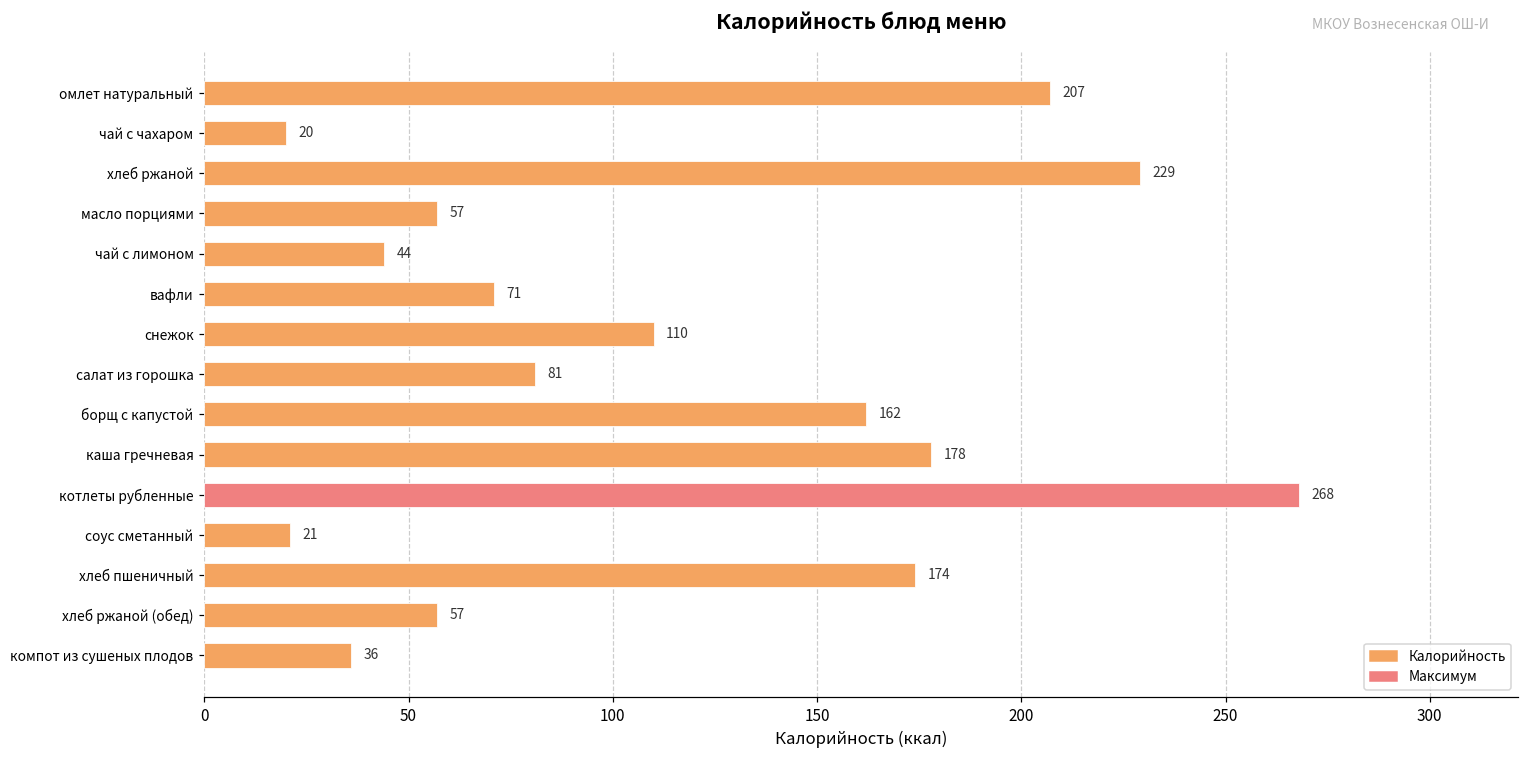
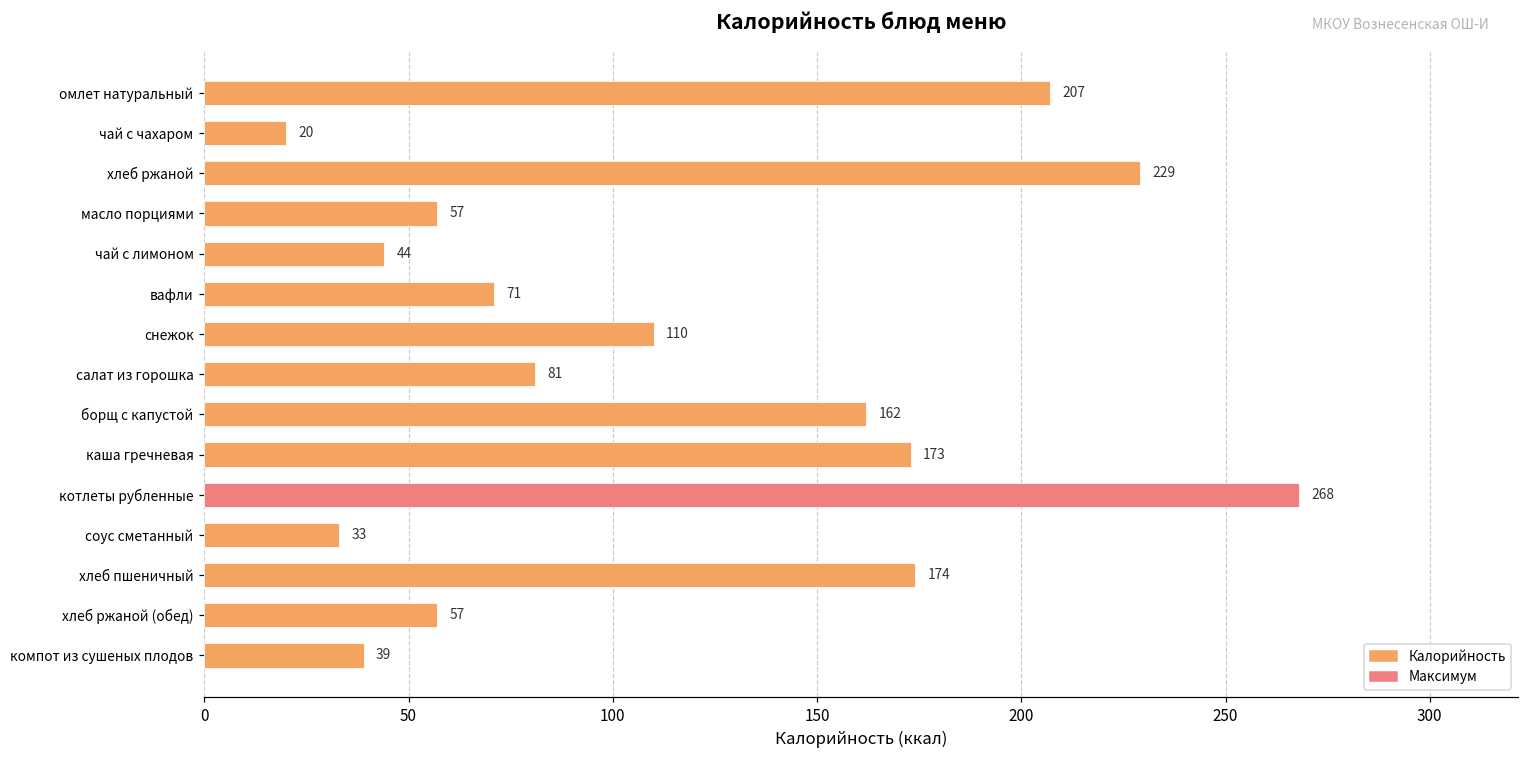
каша гречневая: 178 -> 173
соус сметанный: 21 -> 33
компот из сушеных плодов: 36 -> 39
